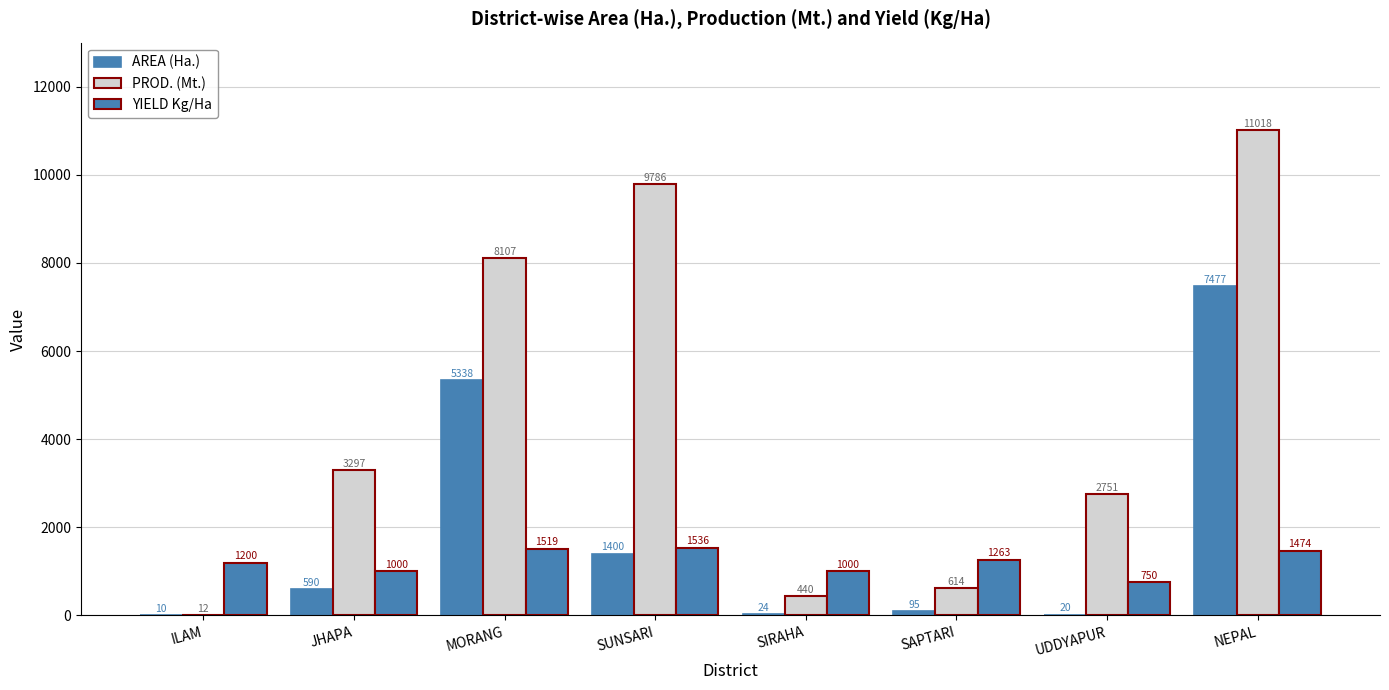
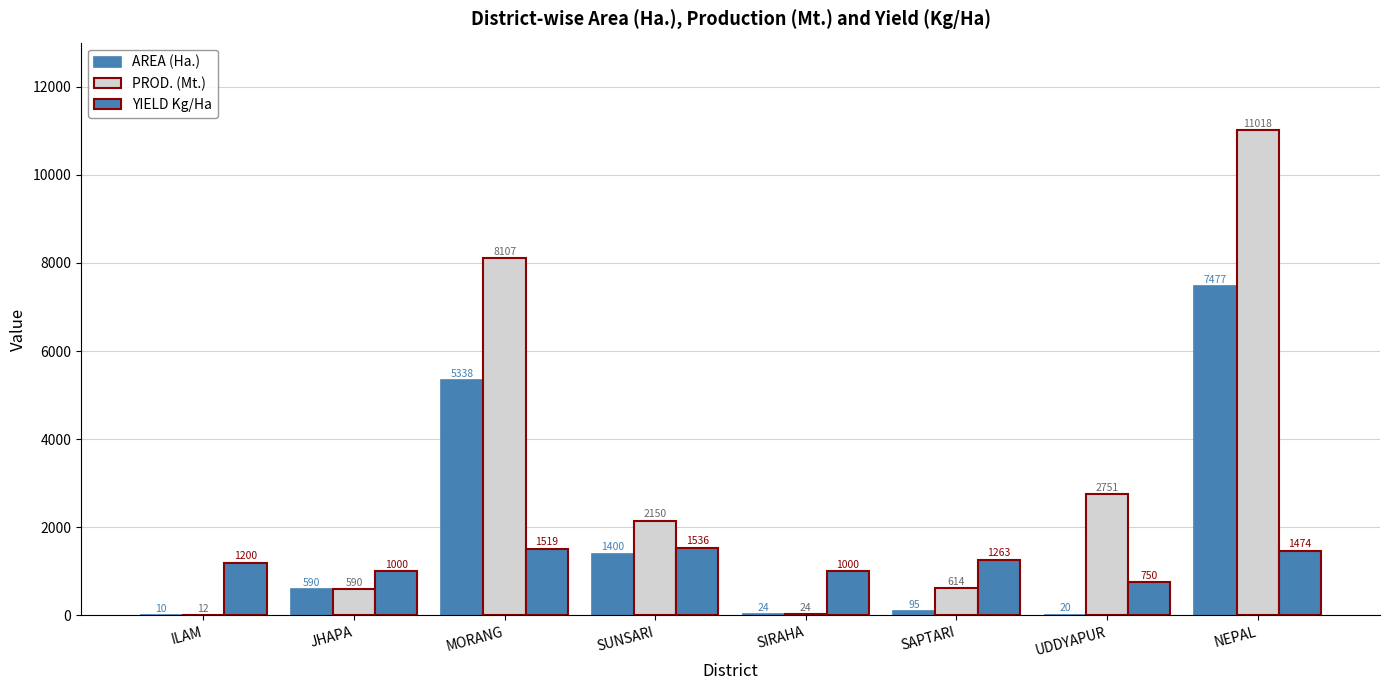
PROD. (Mt.), JHAPA: 3297 -> 590
PROD. (Mt.), SUNSARI: 9786 -> 2150
PROD. (Mt.), SIRAHA: 440 -> 24
